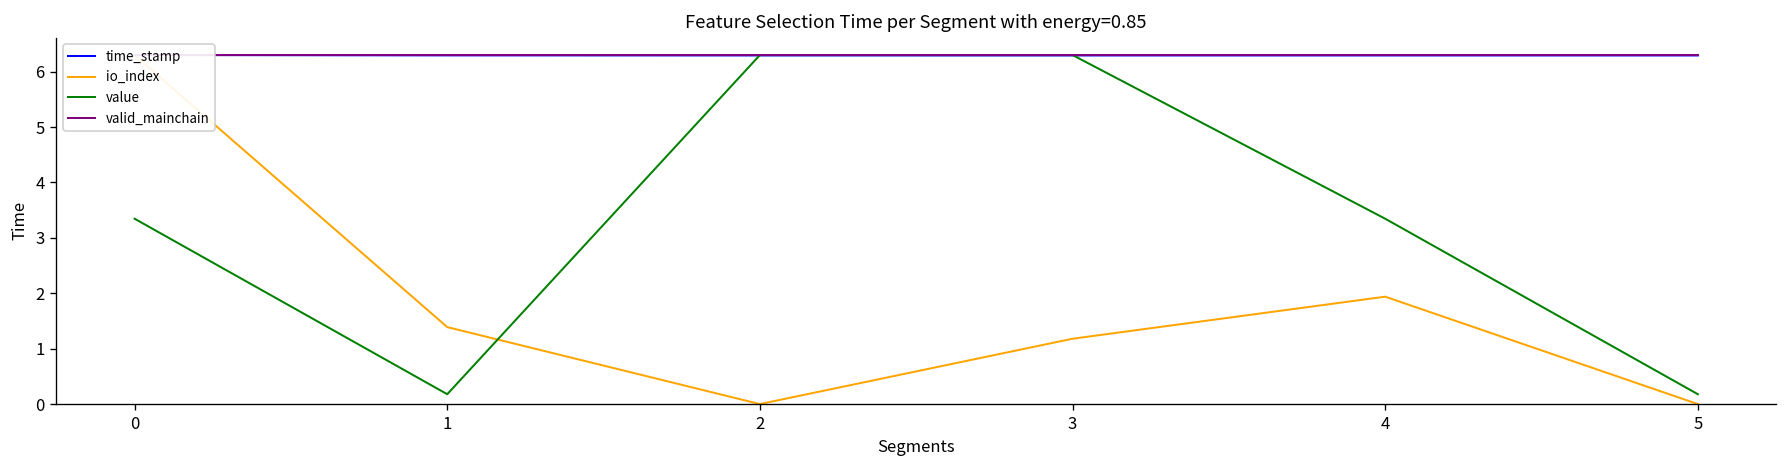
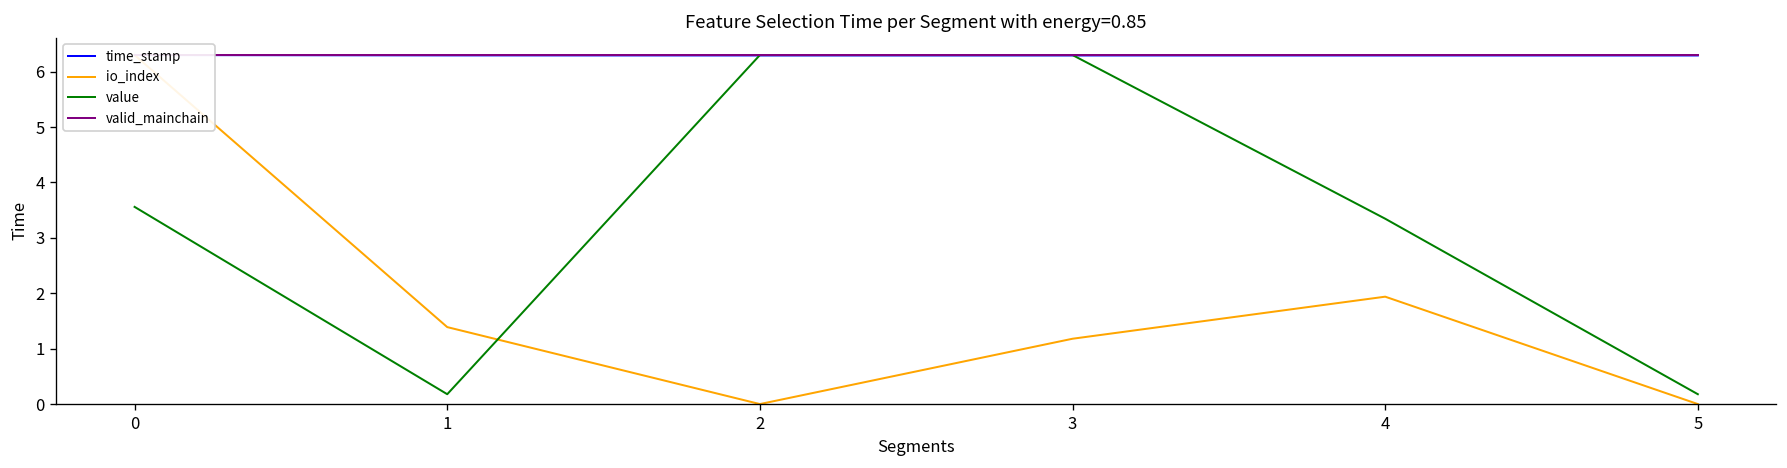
value, 0: 3.3 -> 3.6
